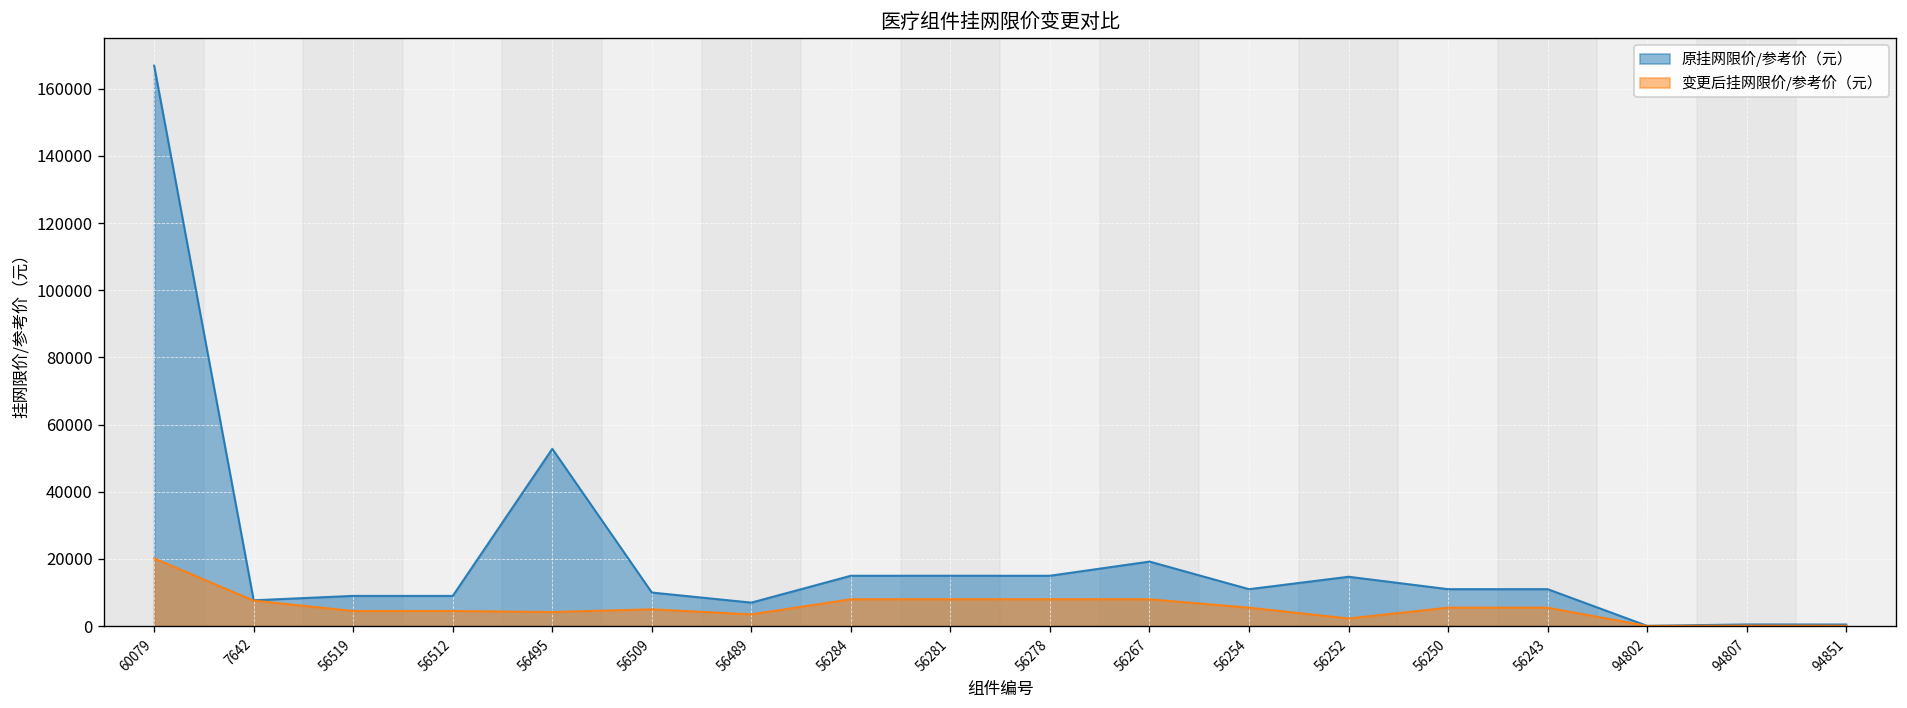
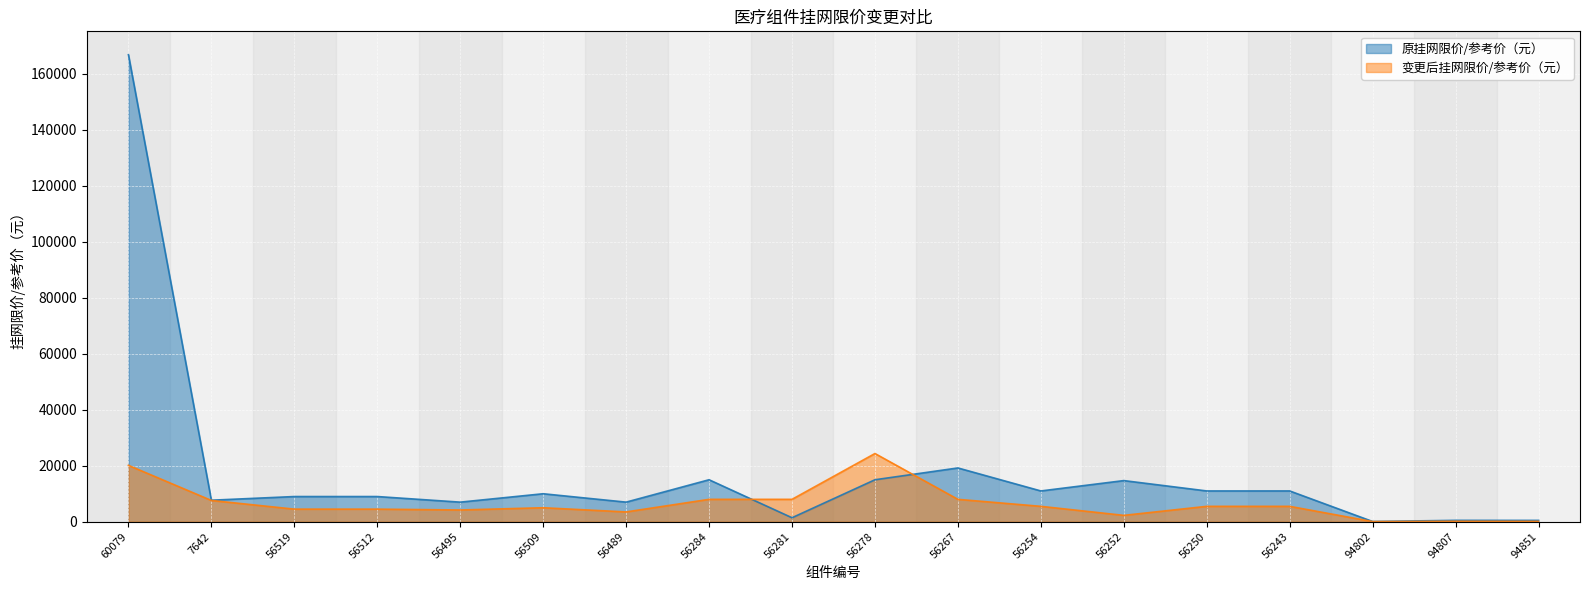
原挂网限价/参考价（元）, 56495: 53000 -> 7000
原挂网限价/参考价（元）, 56281: 15000 -> 1000
变更后挂网限价/参考价（元）, 56278: 8000 -> 24000
